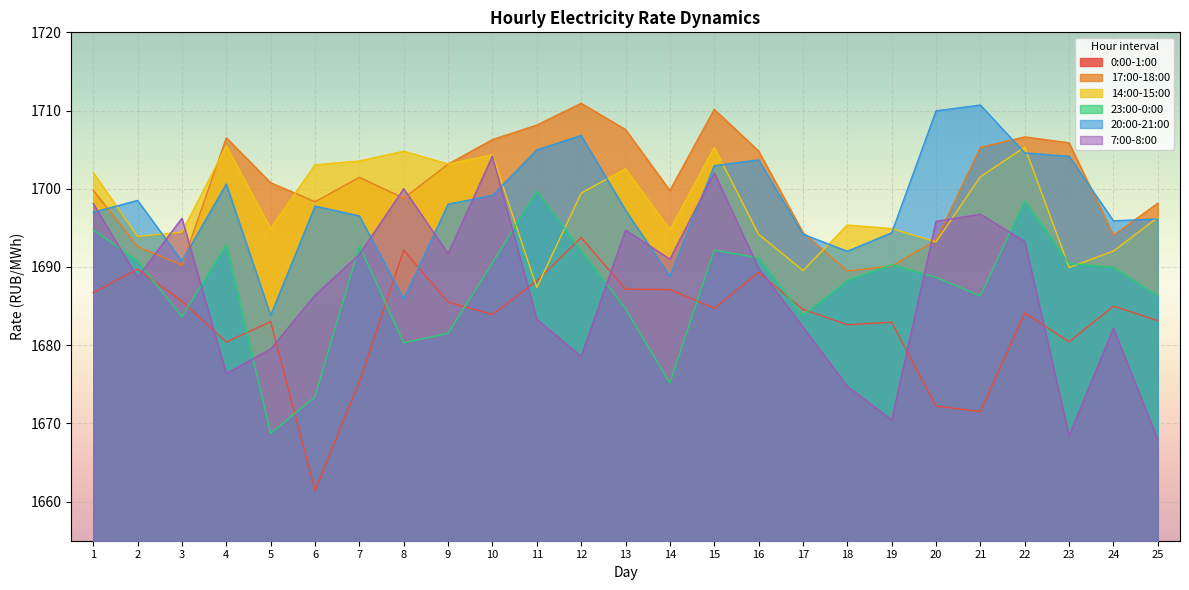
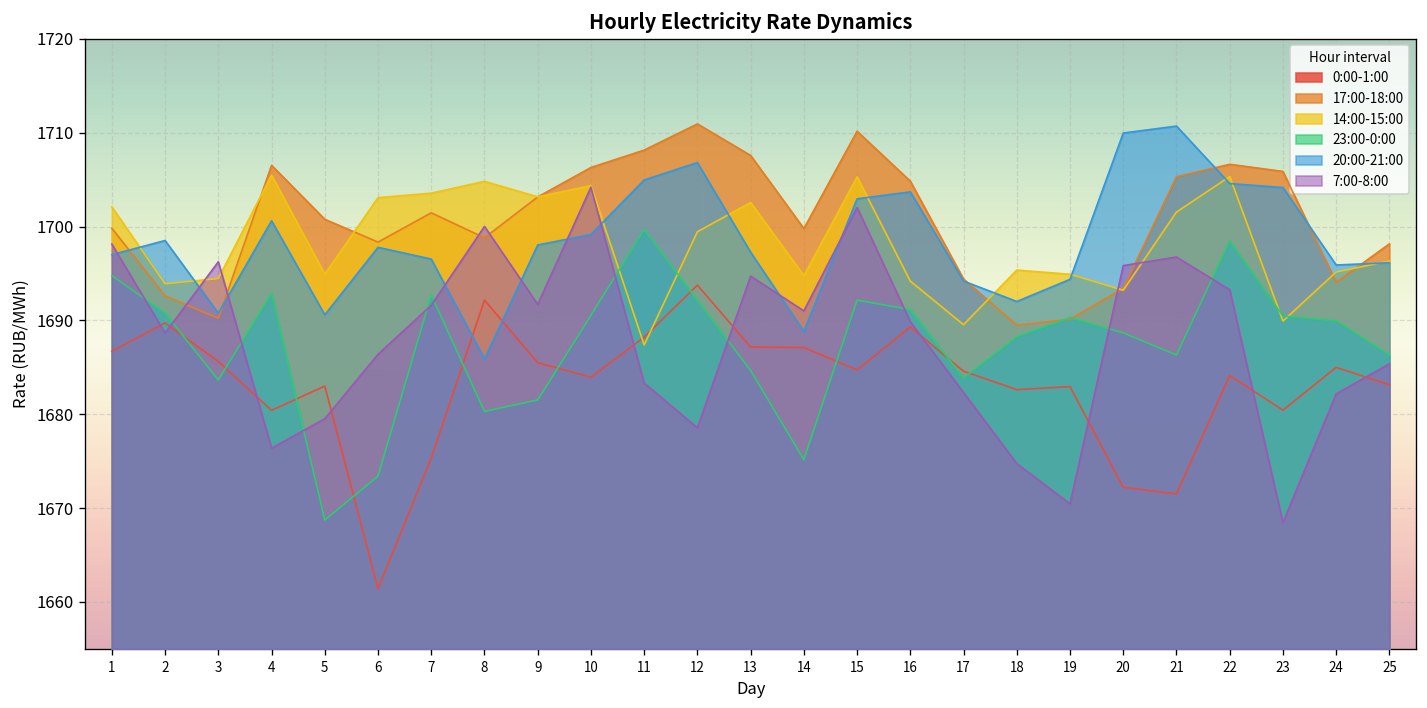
20:00-21:00, 5: 1684 -> 1691
14:00-15:00, 24: 1692 -> 1695
7:00-8:00, 25: 1668 -> 1685
